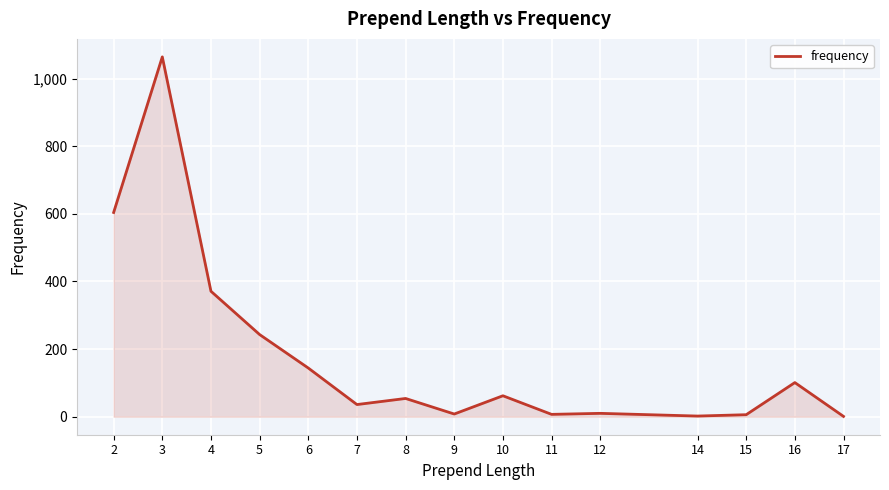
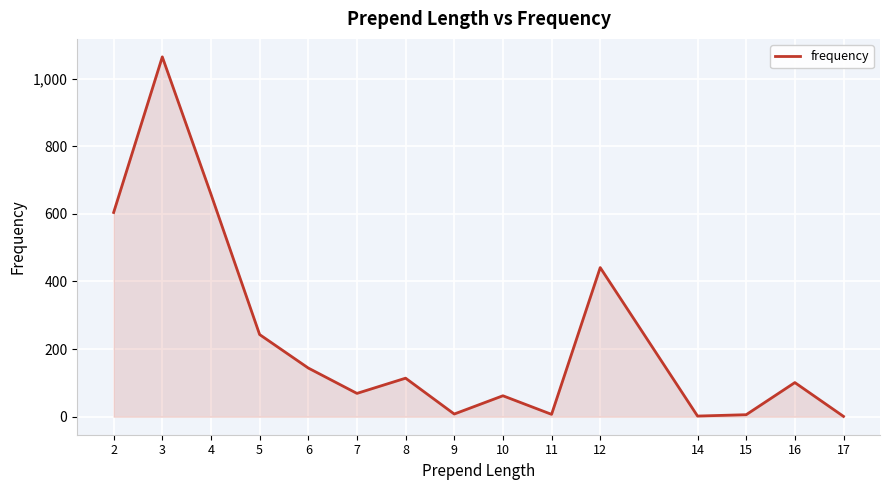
4: 370 -> 660
7: 40 -> 70
8: 50 -> 110
12: 10 -> 440
